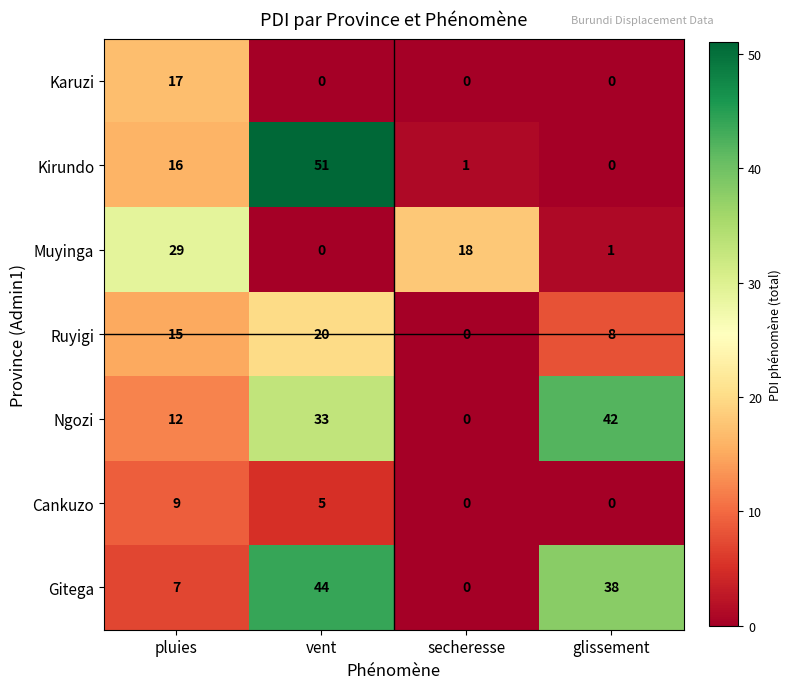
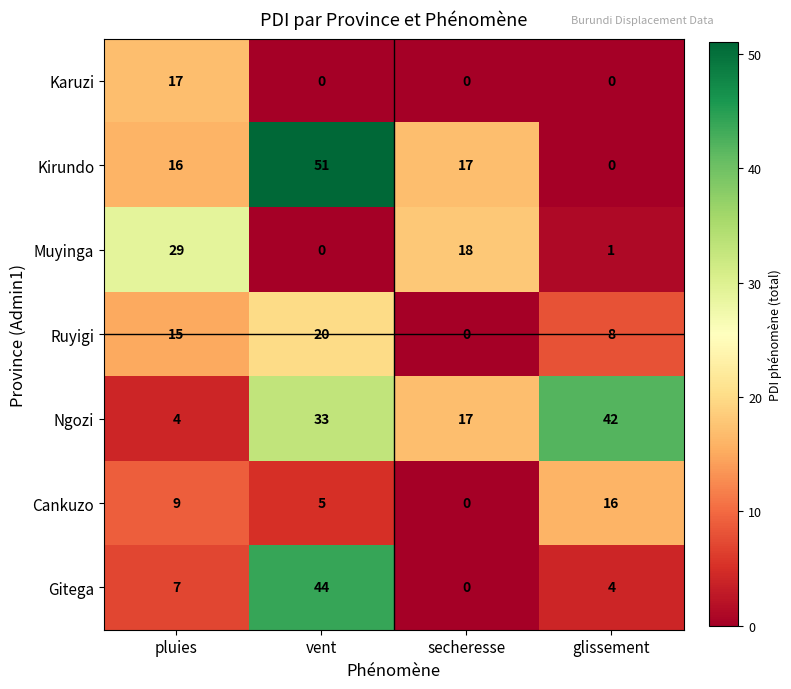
Kirundo, secheresse: 1 -> 17
Ngozi, pluies: 12 -> 4
Ngozi, secheresse: 0 -> 17
Cankuzo, glissement: 0 -> 16
Gitega, glissement: 38 -> 4
